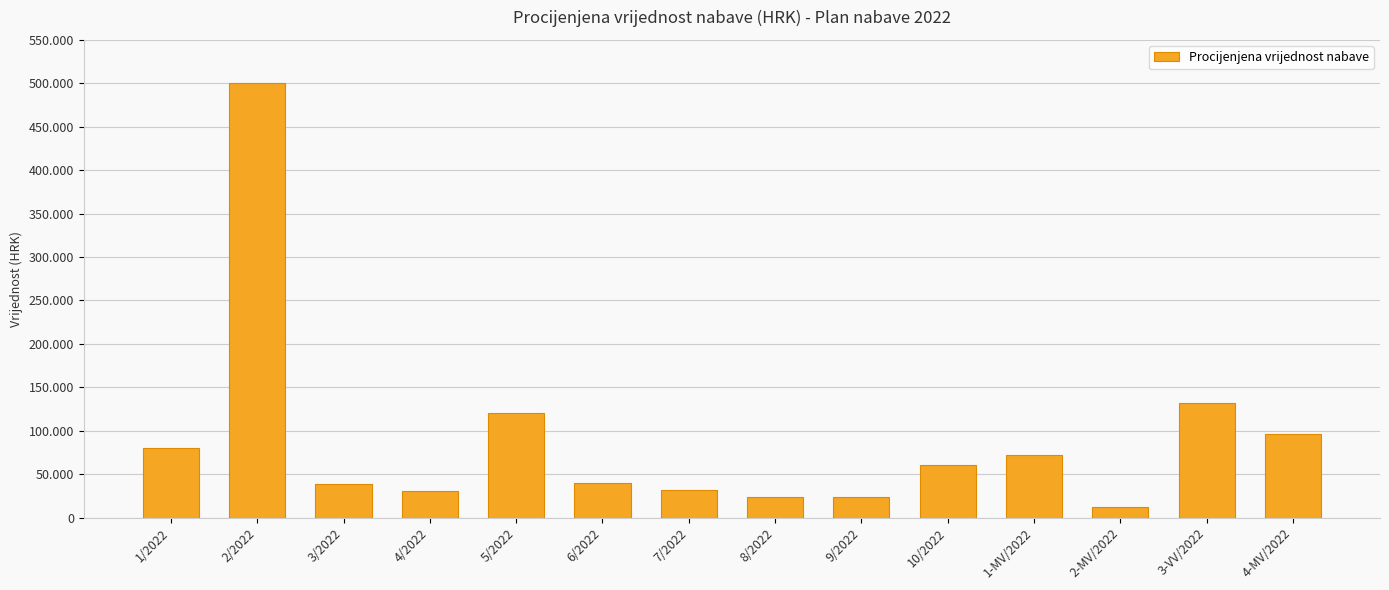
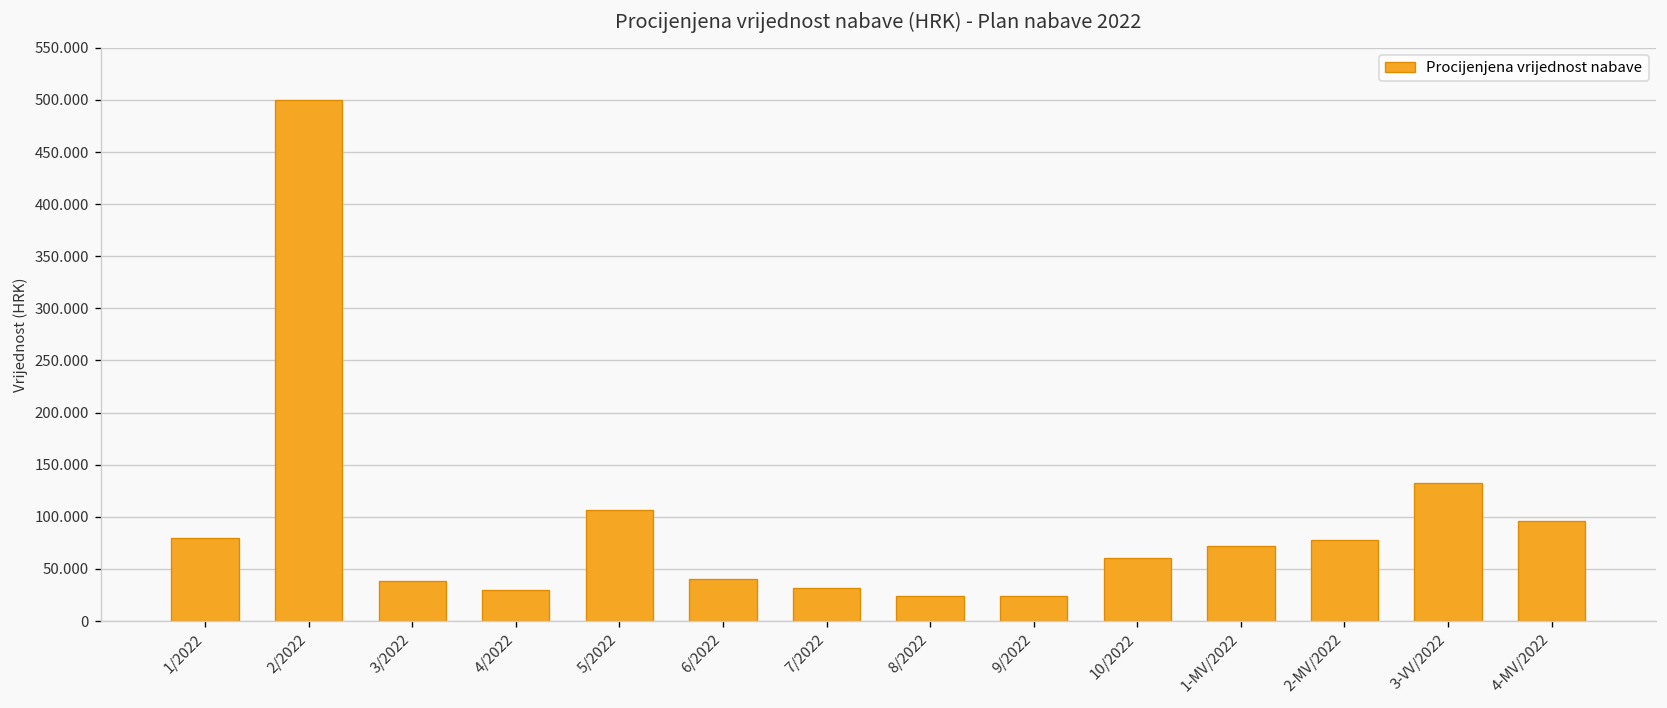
5/2022: 120 -> 110
2-MV/2022: 10 -> 80
